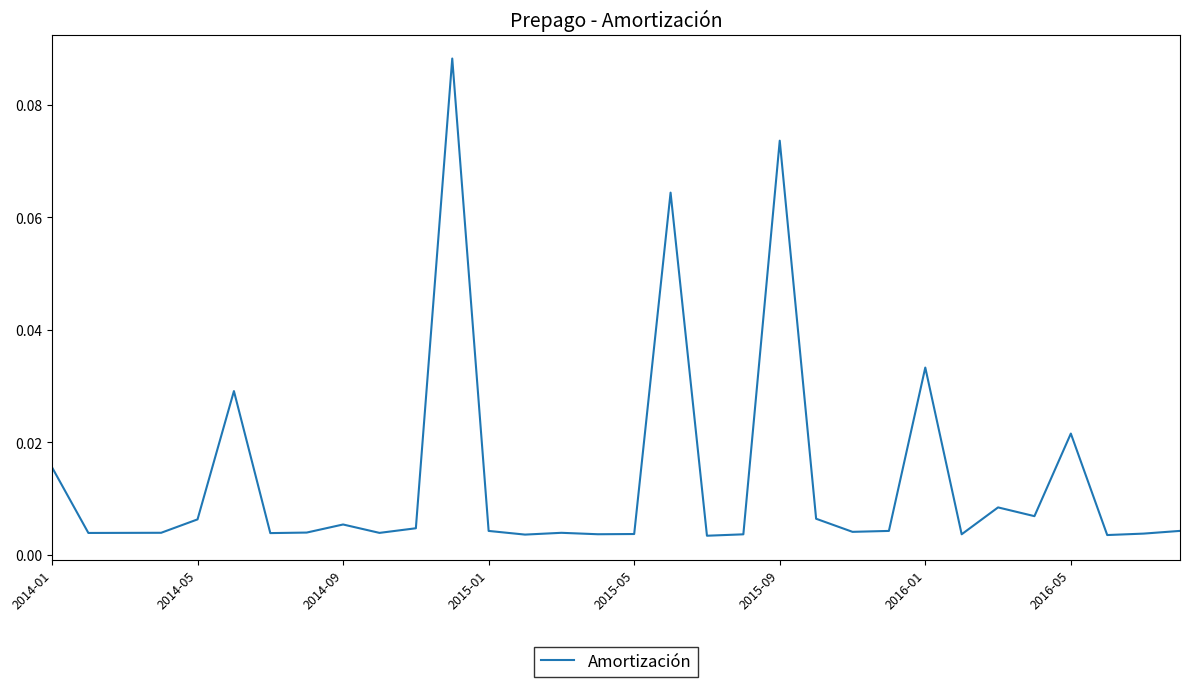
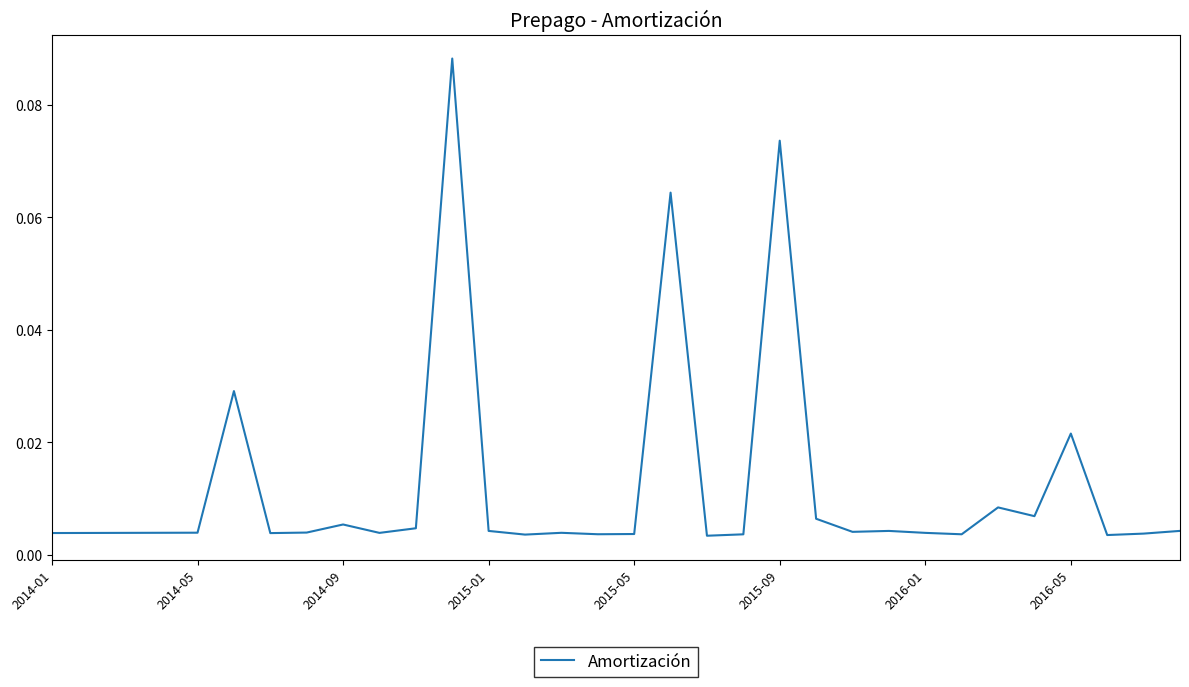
2014-01: 0.016 -> 0.004
2014-05: 0.006 -> 0.004
2016-01: 0.033 -> 0.004
